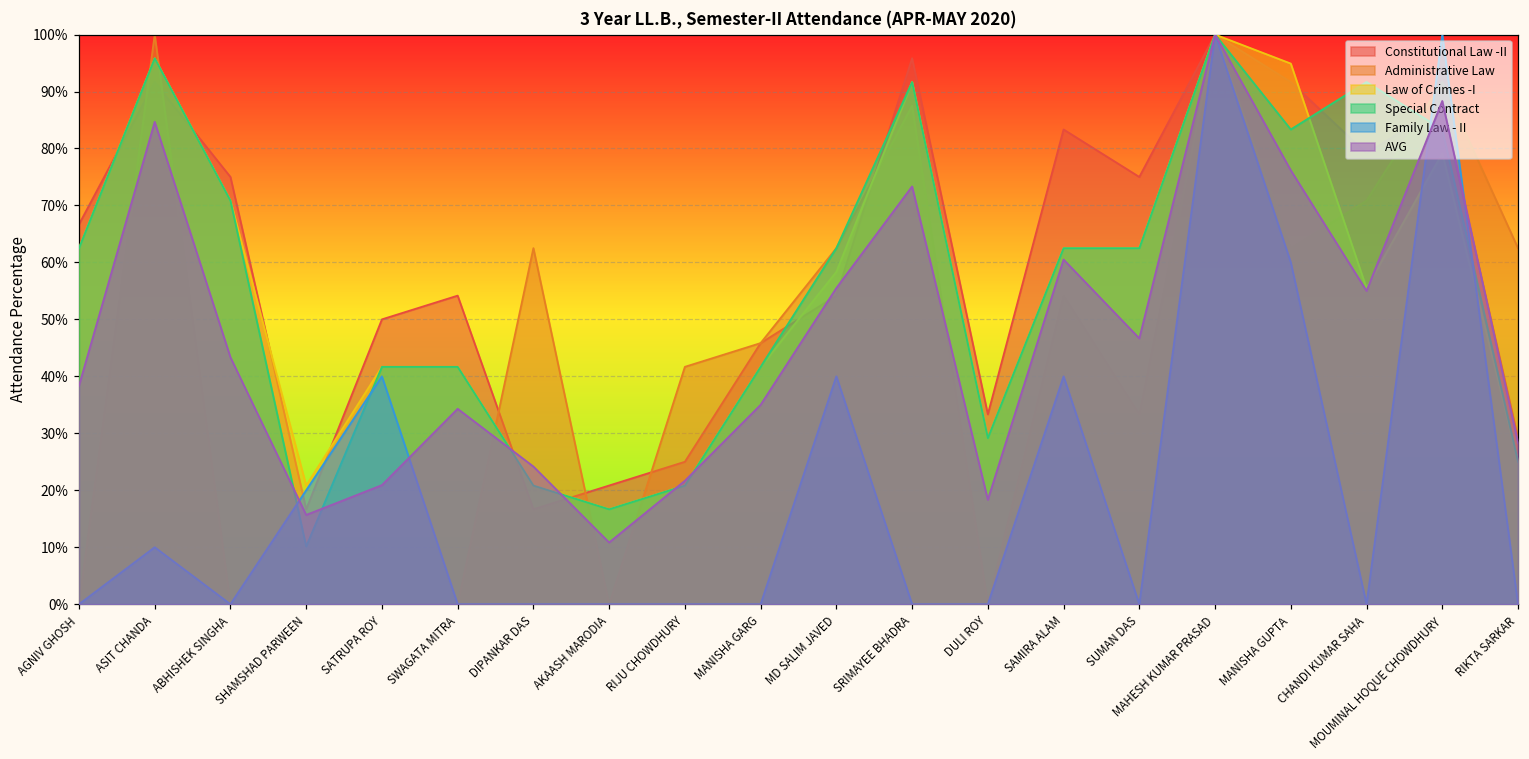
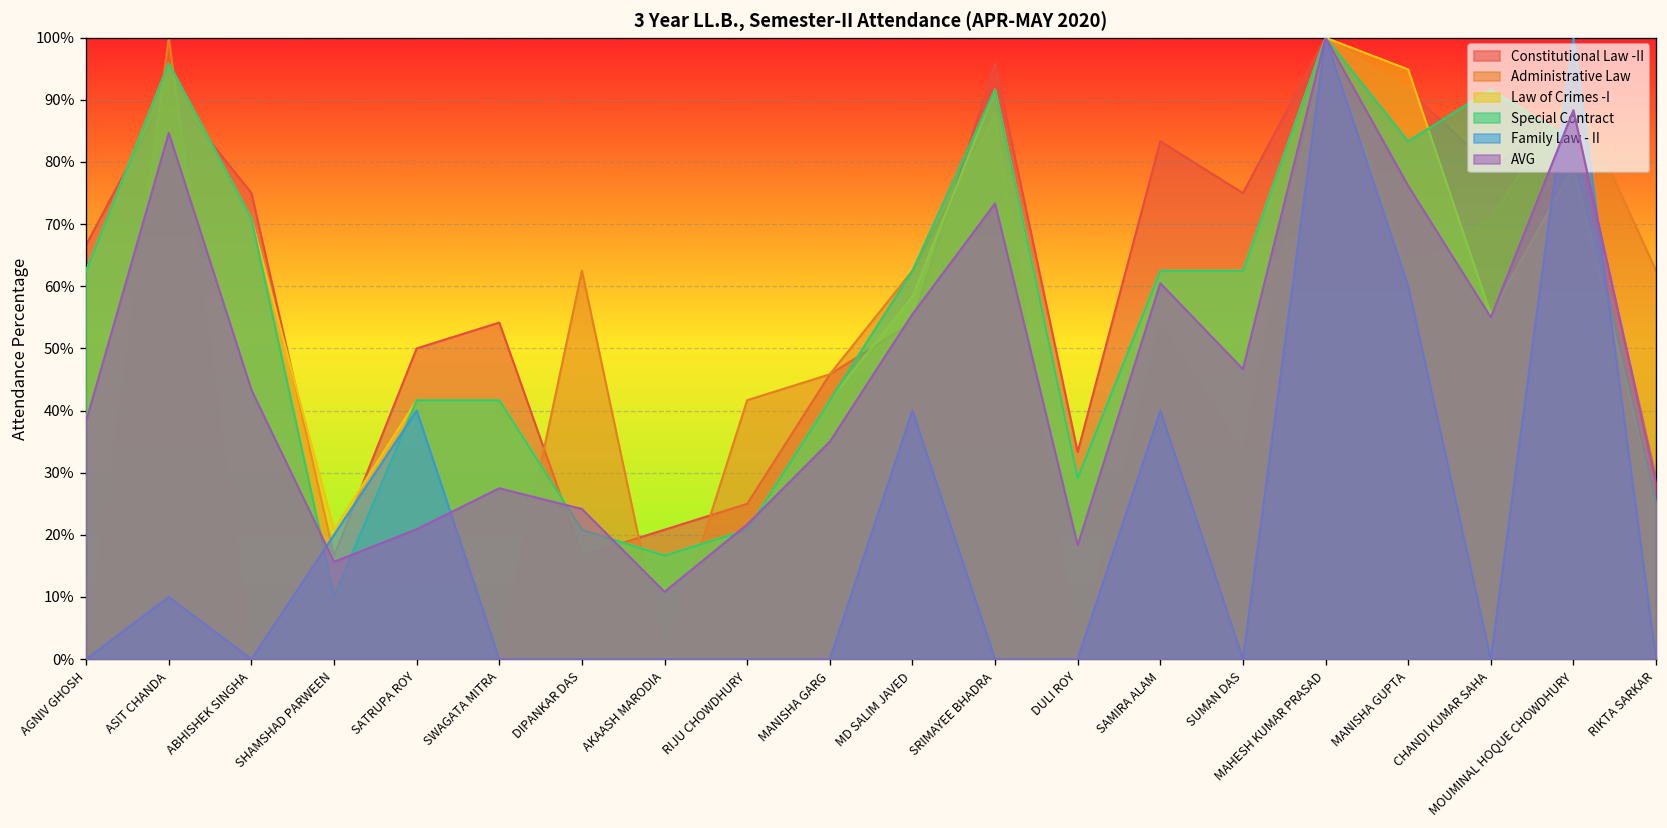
AVG, SWAGATA MITRA: 34% -> 28%
